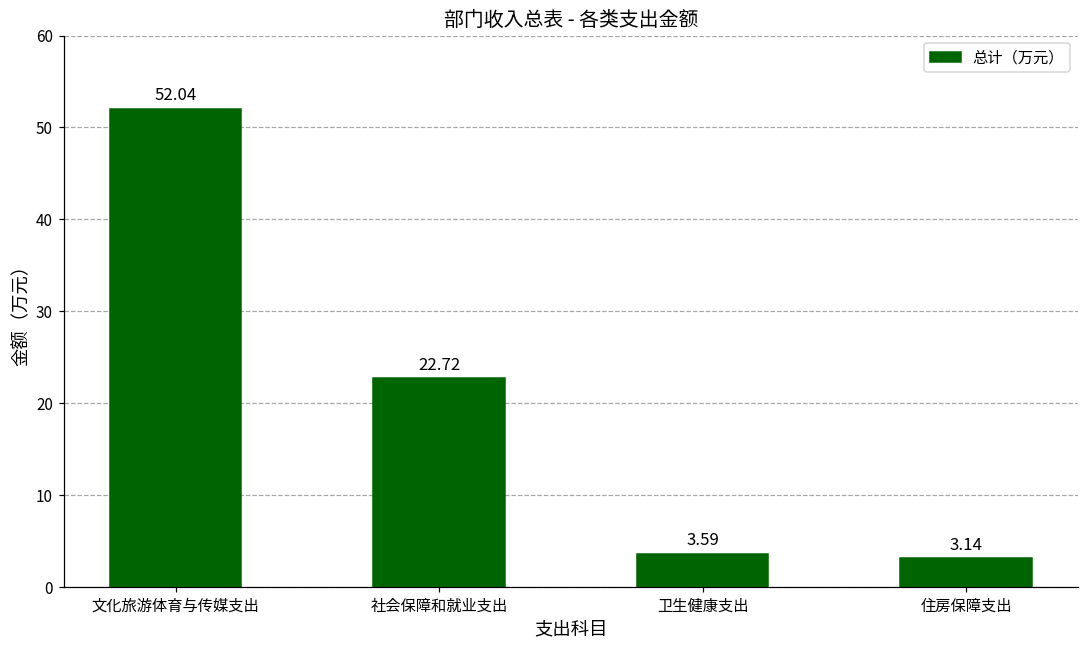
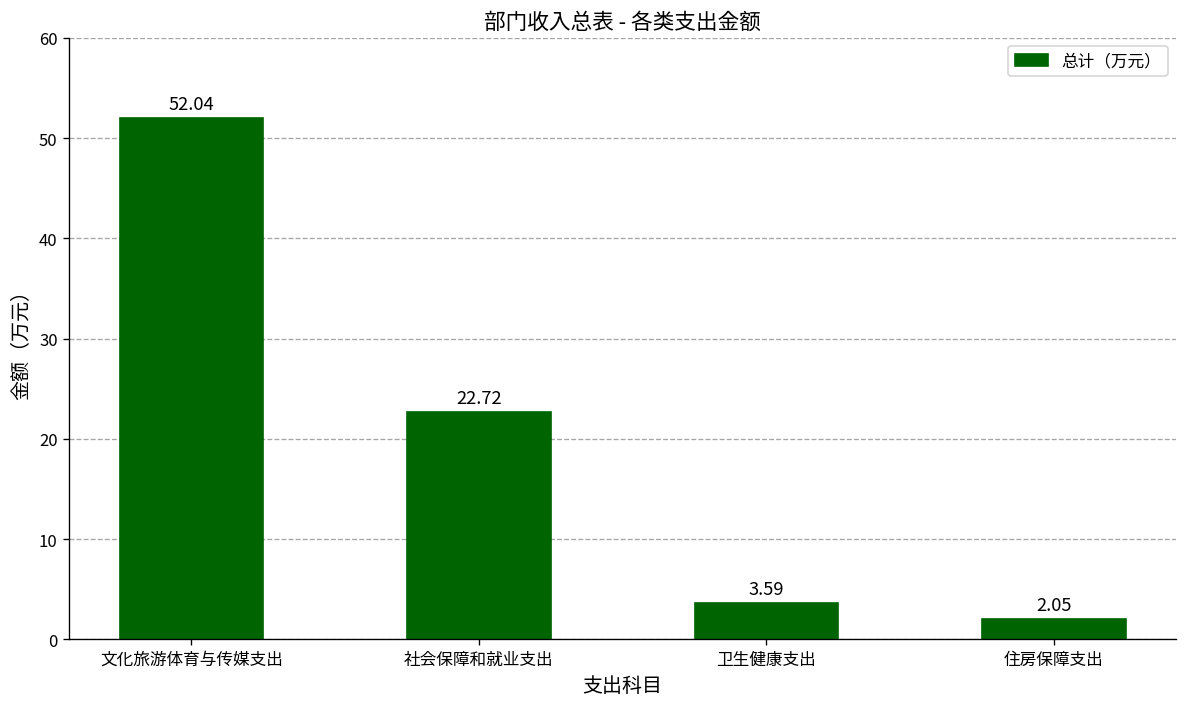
住房保障支出: 3.14 -> 2.05
